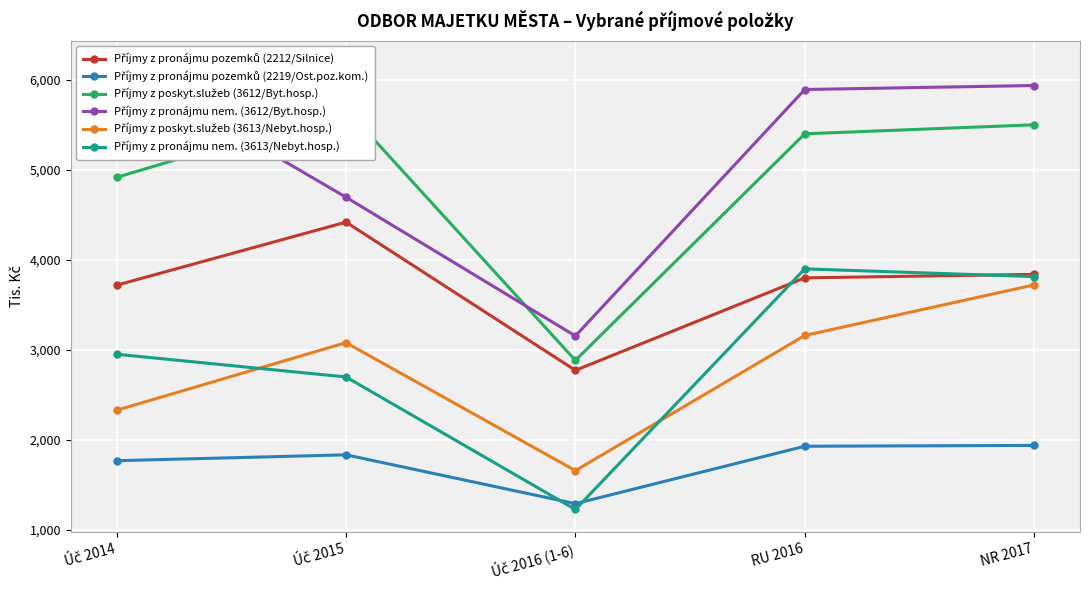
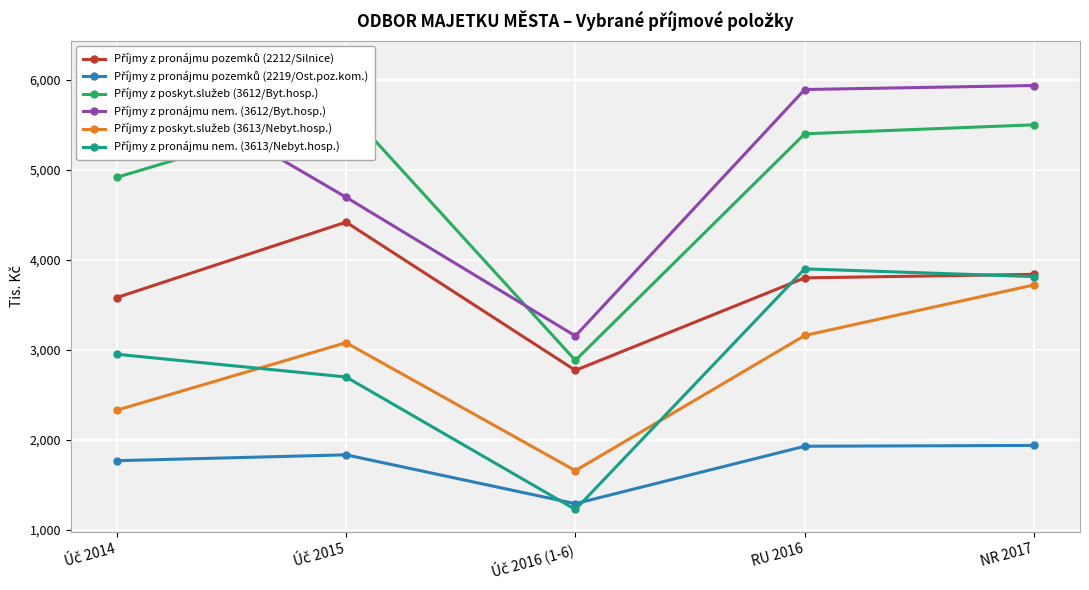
Příjmy z pronájmu pozemků (2212/Silnice), Úč 2014: 3,700 -> 3,600
